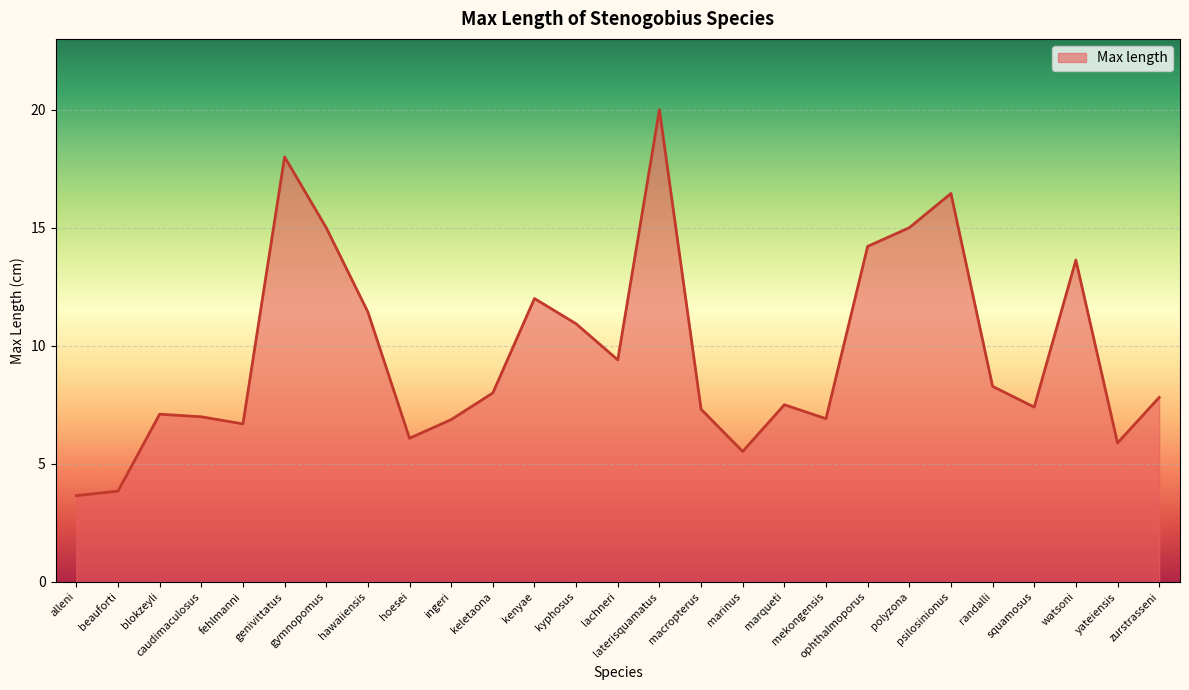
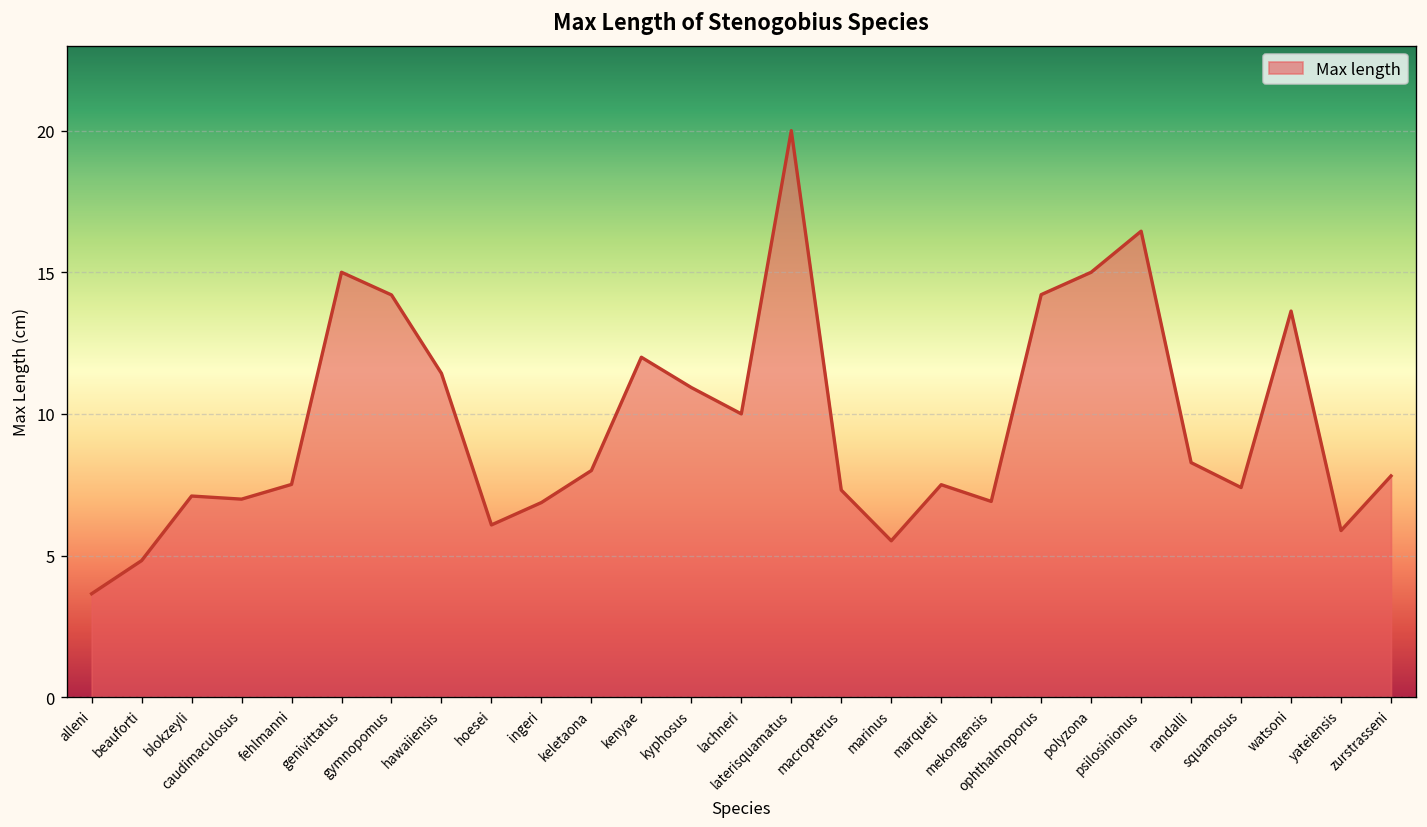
beauforti: 3.8 -> 4.8
fehlmanni: 6.7 -> 7.5
genivittatus: 18 -> 15
gymnopomus: 15.0 -> 14.2
lachneri: 9.4 -> 10.0
